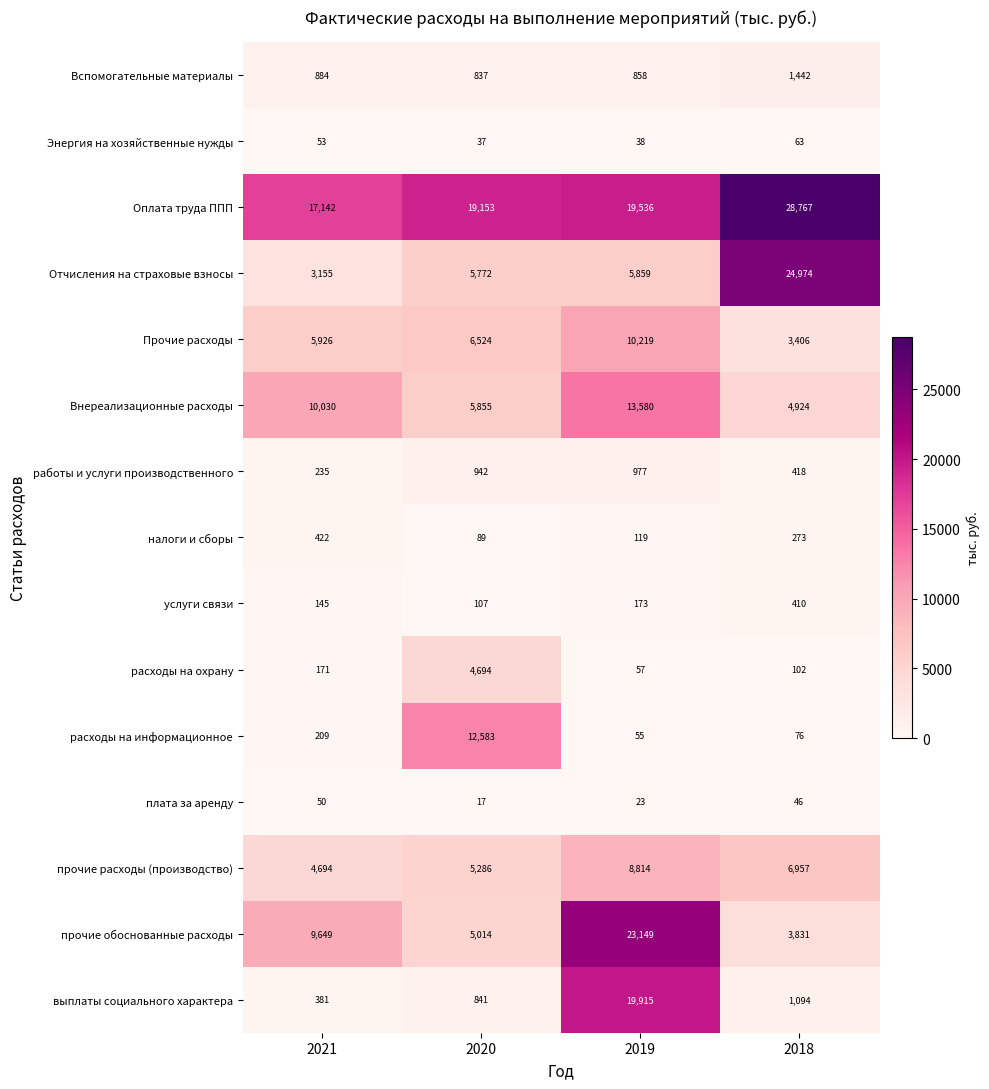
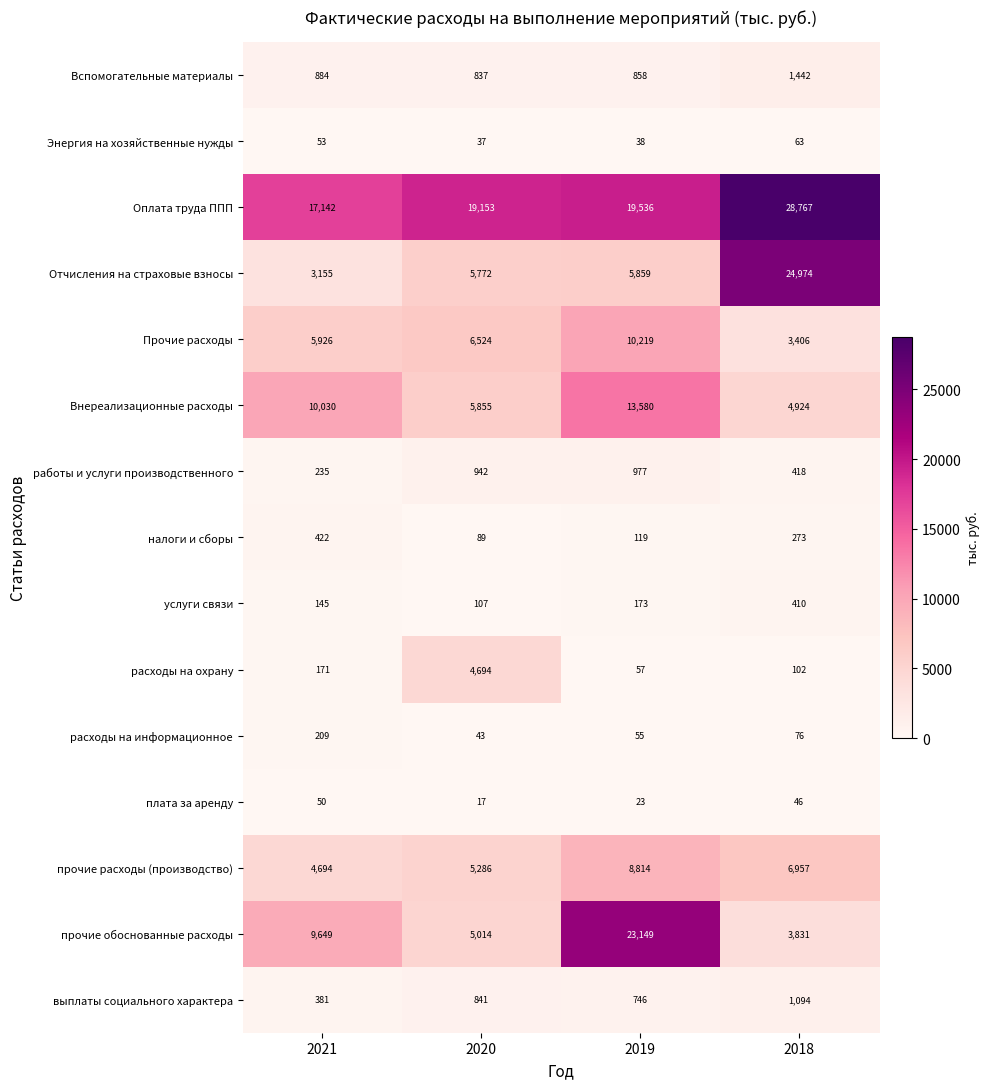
расходы на информационное, 2020: 12,583 -> 43
выплаты социального характера, 2019: 19,915 -> 746
